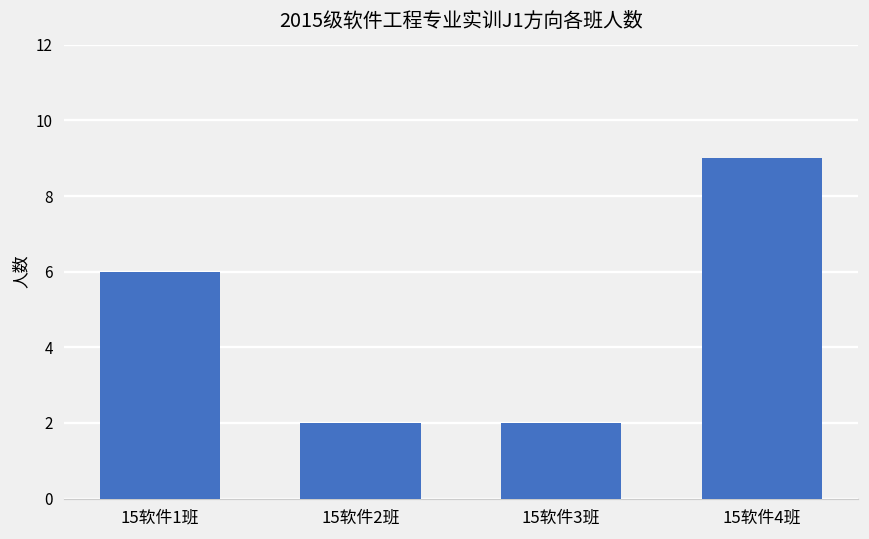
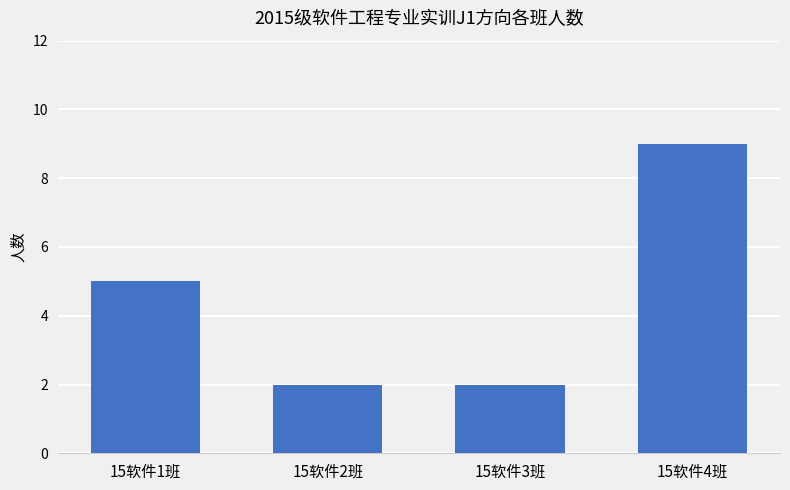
15软件1班: 6 -> 5
